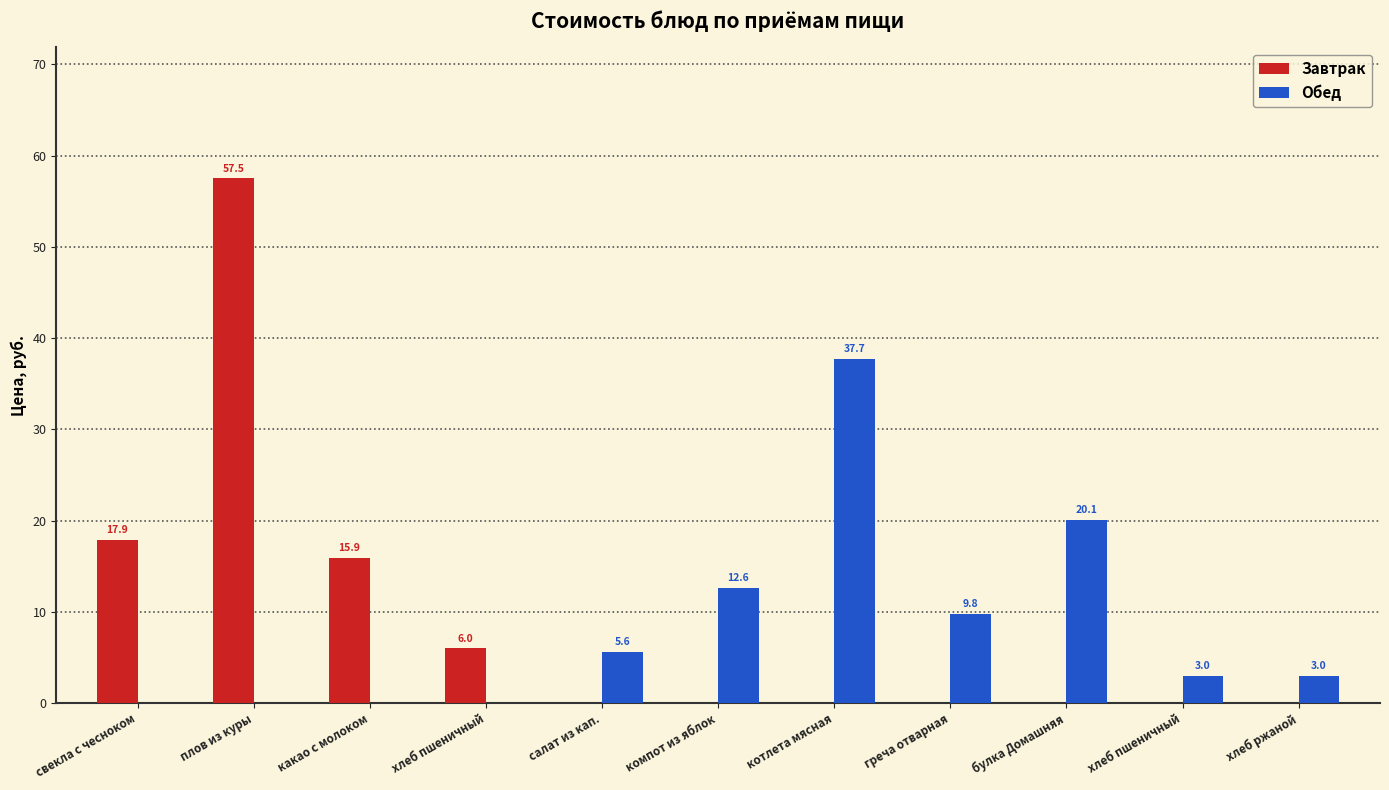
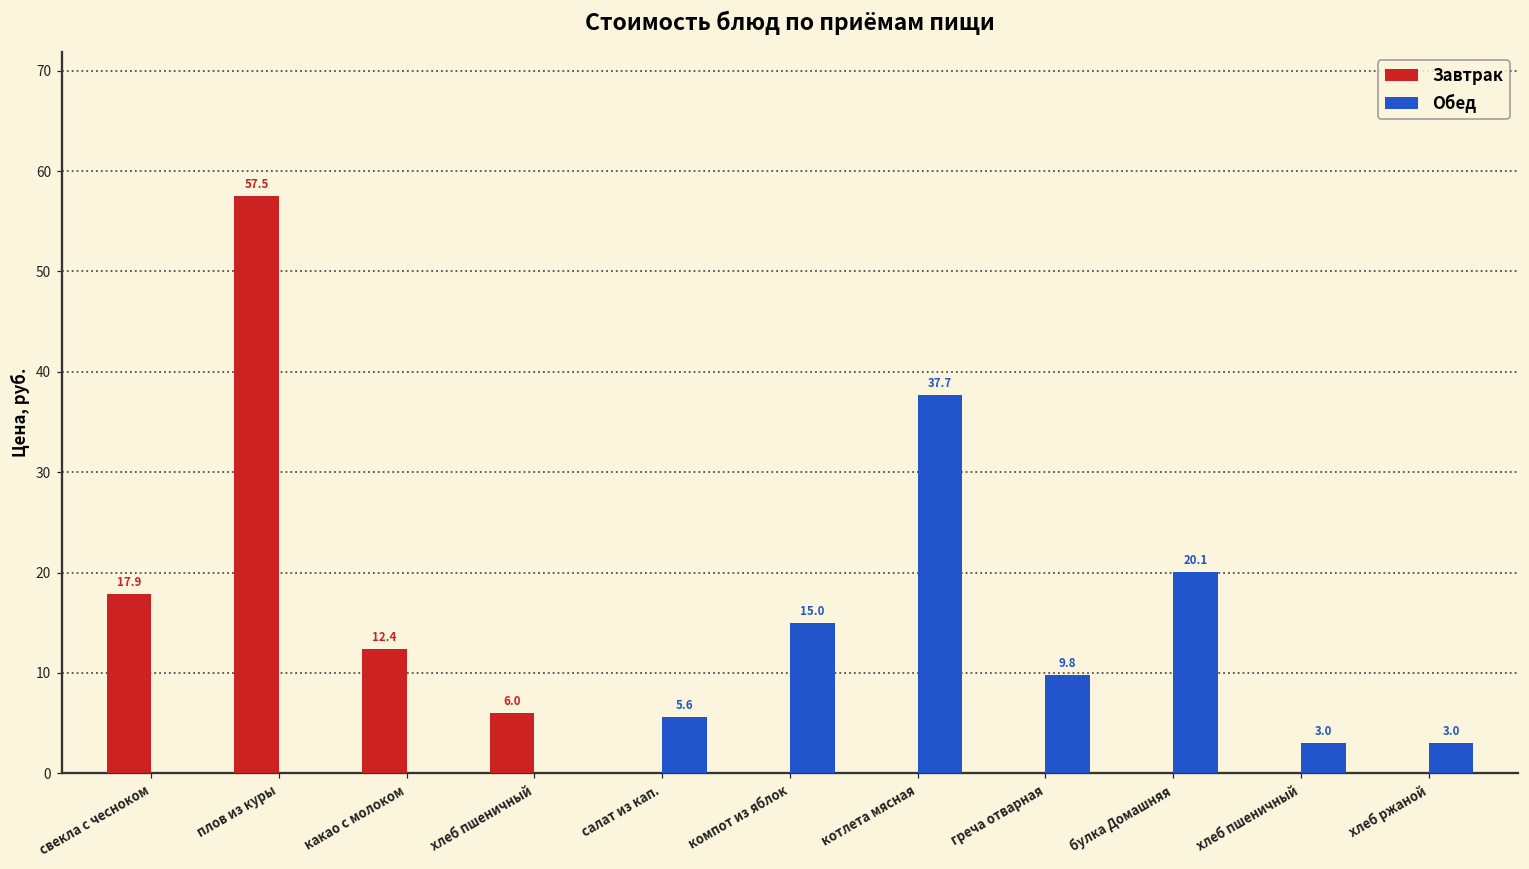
Завтрак, какао с молоком: 15.9 -> 12.4
Обед, компот из яблок: 12.6 -> 15.0
